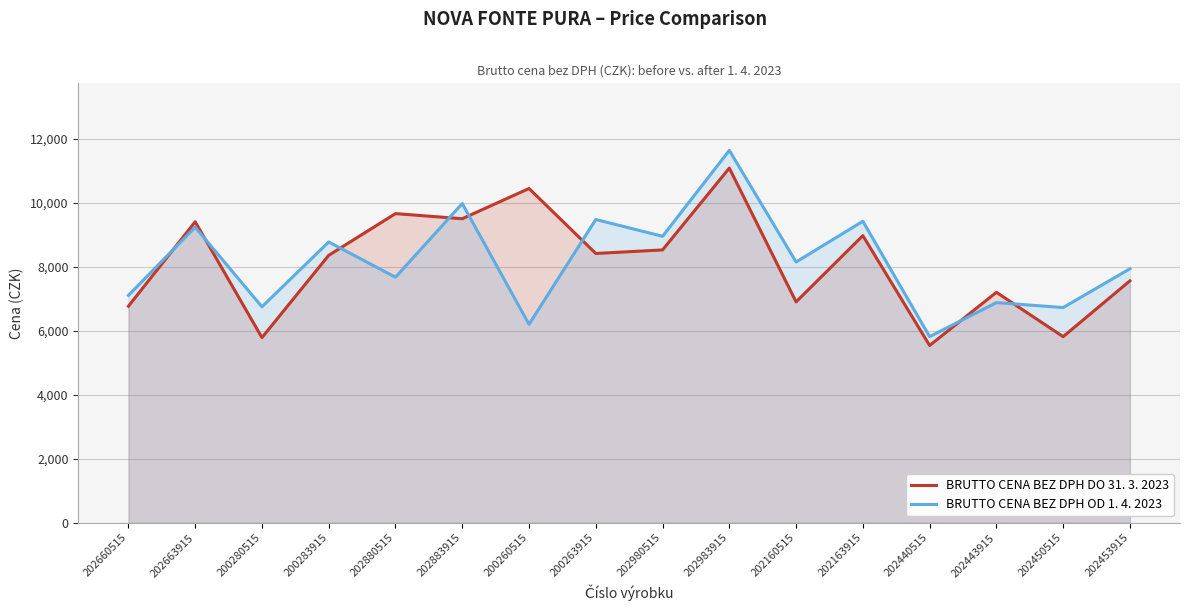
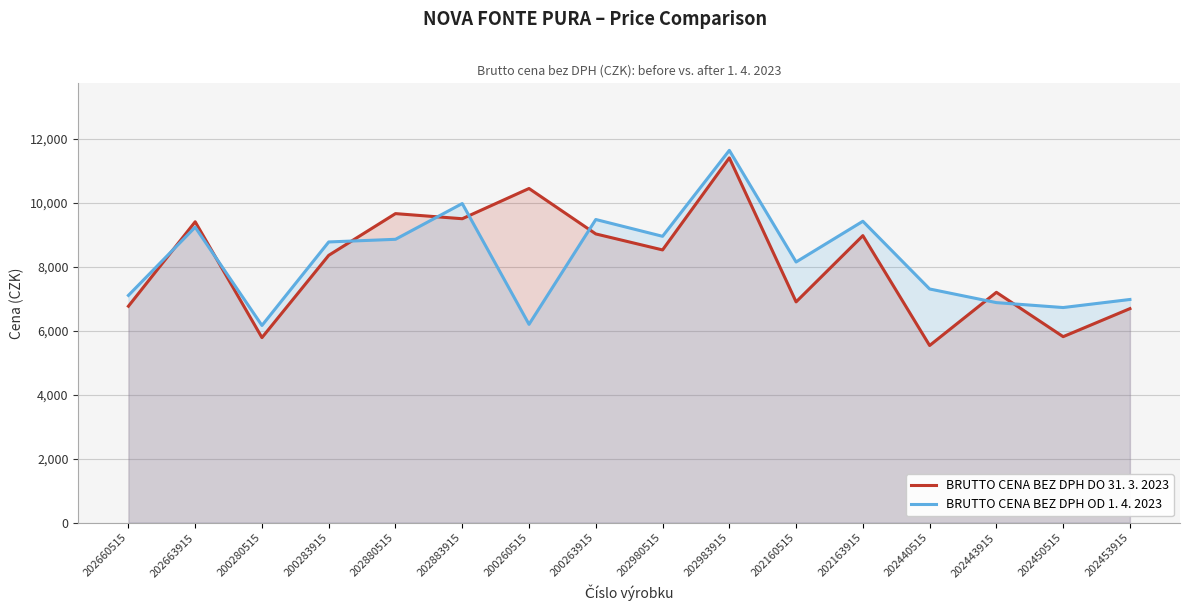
BRUTTO CENA BEZ DPH OD 1. 4. 2023, 200280515: 6,800 -> 6,200
BRUTTO CENA BEZ DPH OD 1. 4. 2023, 202880515: 7,700 -> 8,900
BRUTTO CENA BEZ DPH DO 31. 3. 2023, 200263915: 8,400 -> 9,000
BRUTTO CENA BEZ DPH DO 31. 3. 2023, 202983915: 11,100 -> 11,400
BRUTTO CENA BEZ DPH OD 1. 4. 2023, 202440515: 5,800 -> 7,300
BRUTTO CENA BEZ DPH DO 31. 3. 2023, 202453915: 7,600 -> 6,700
BRUTTO CENA BEZ DPH OD 1. 4. 2023, 202453915: 7,900 -> 7,000
